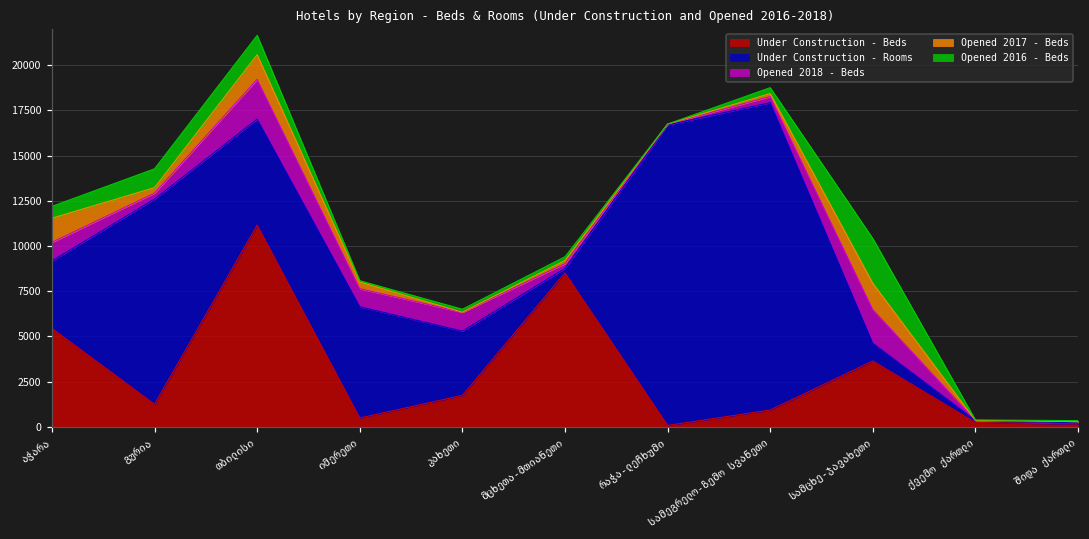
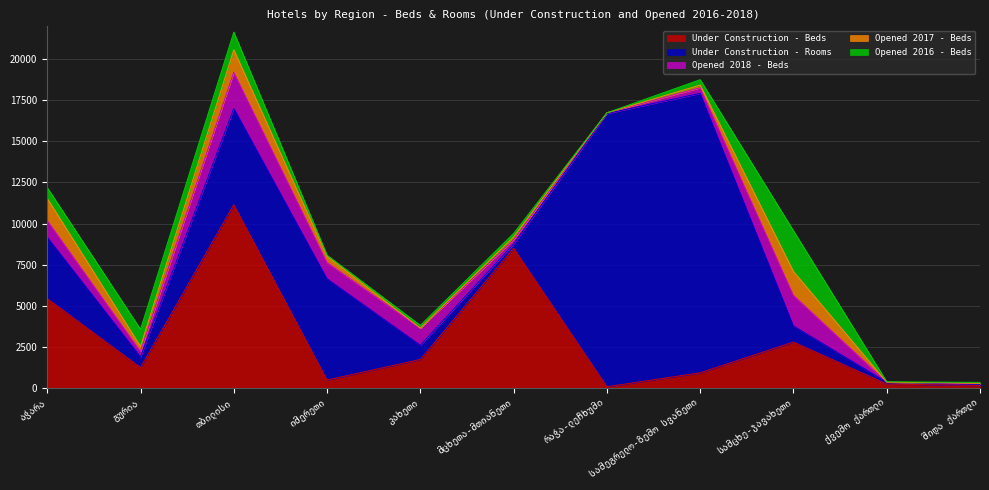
Under Construction - Rooms, გურია: 11400 -> 700
Under Construction - Rooms, კახეთი: 3600 -> 900
Under Construction - Beds, სამცხე-ჯავახეთი: 3600 -> 2800
